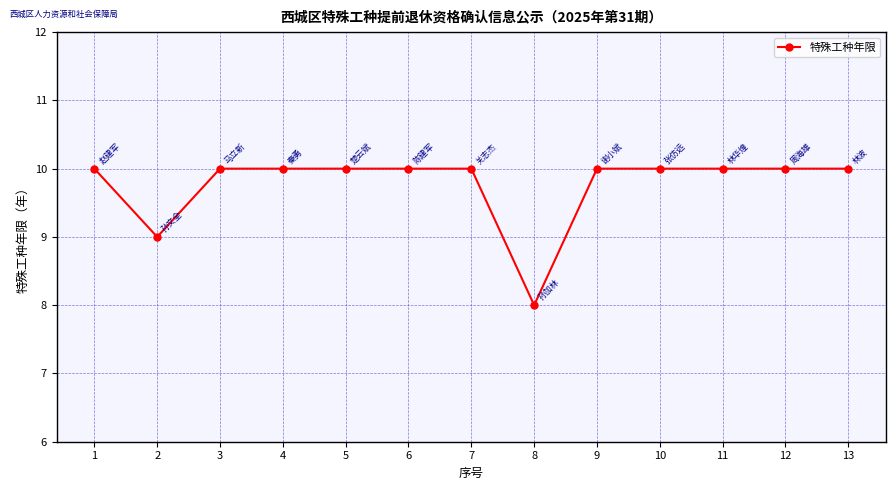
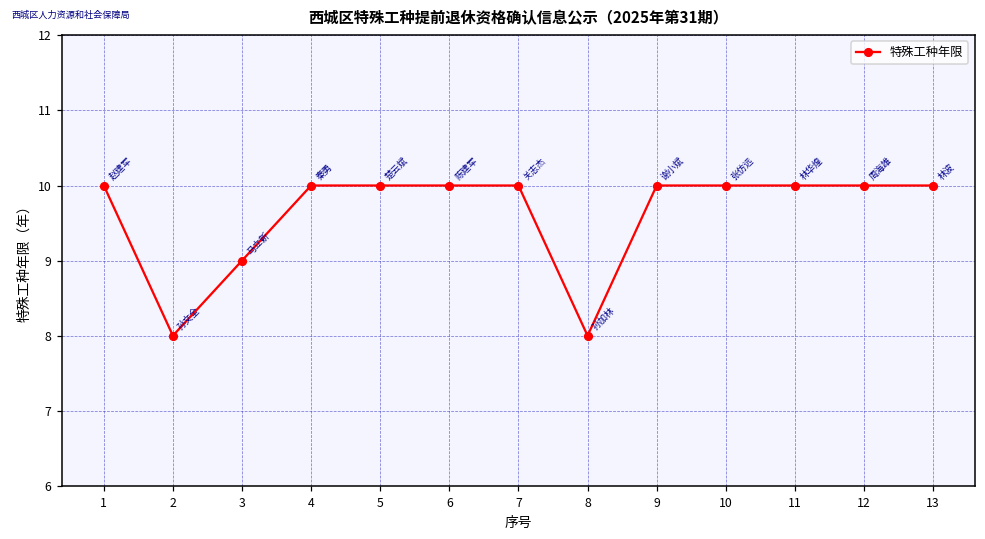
2: 9 -> 8
3: 10 -> 9
